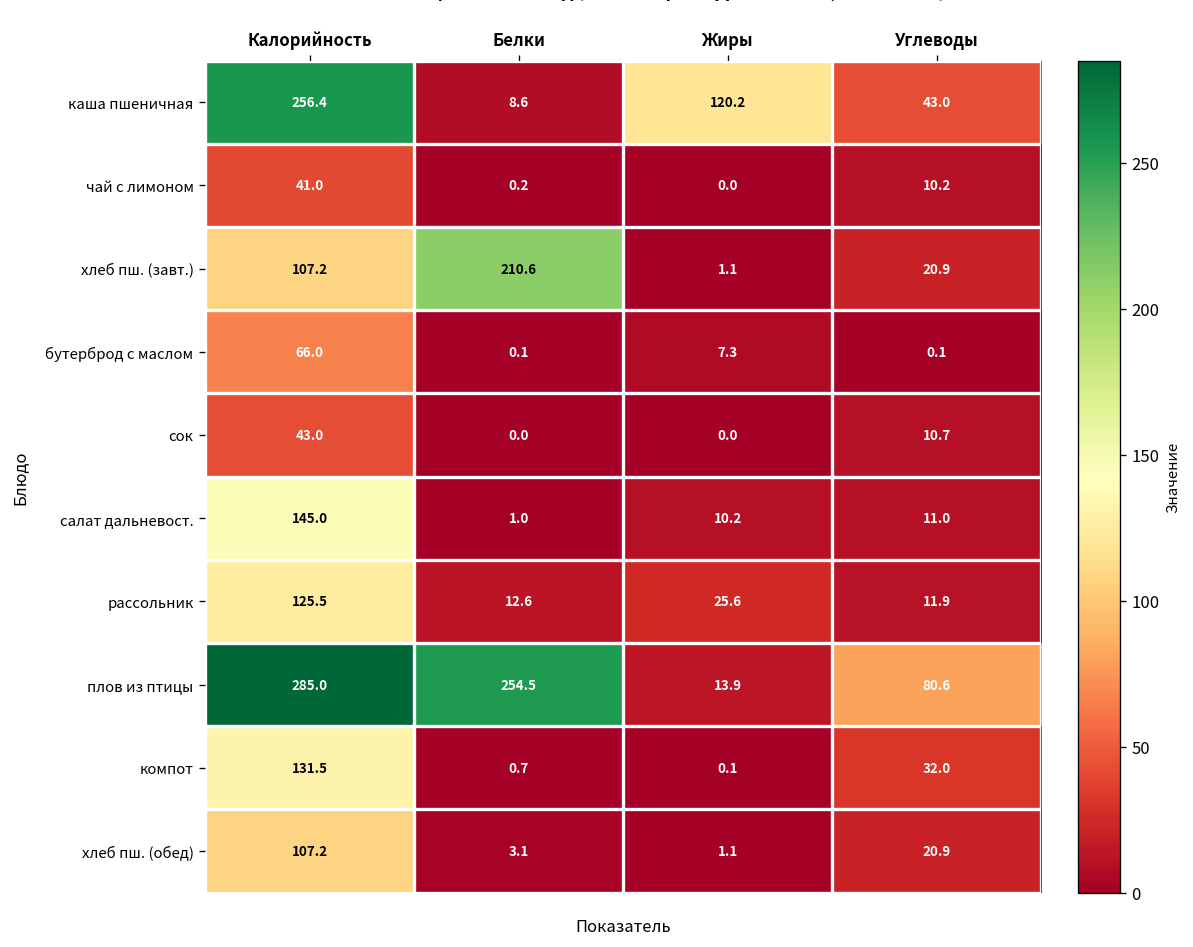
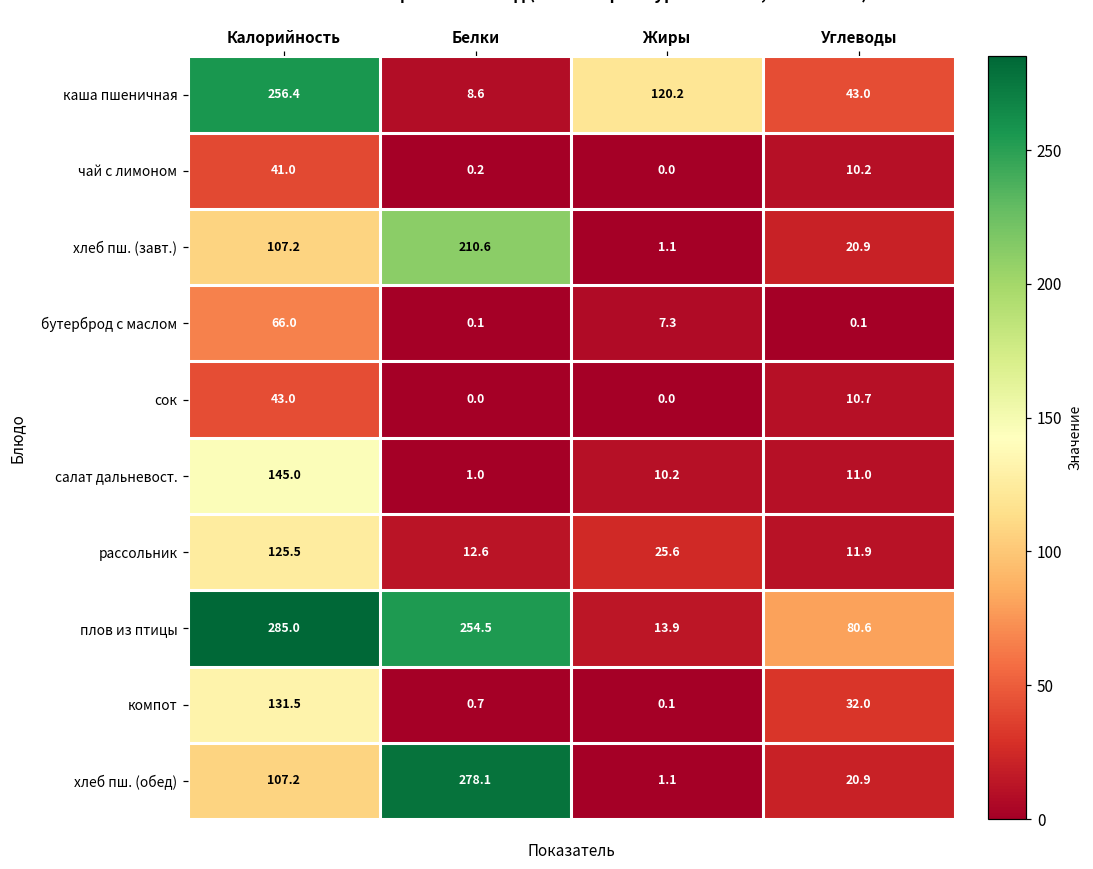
хлеб пш. (обед), Белки: 3.1 -> 278.1
